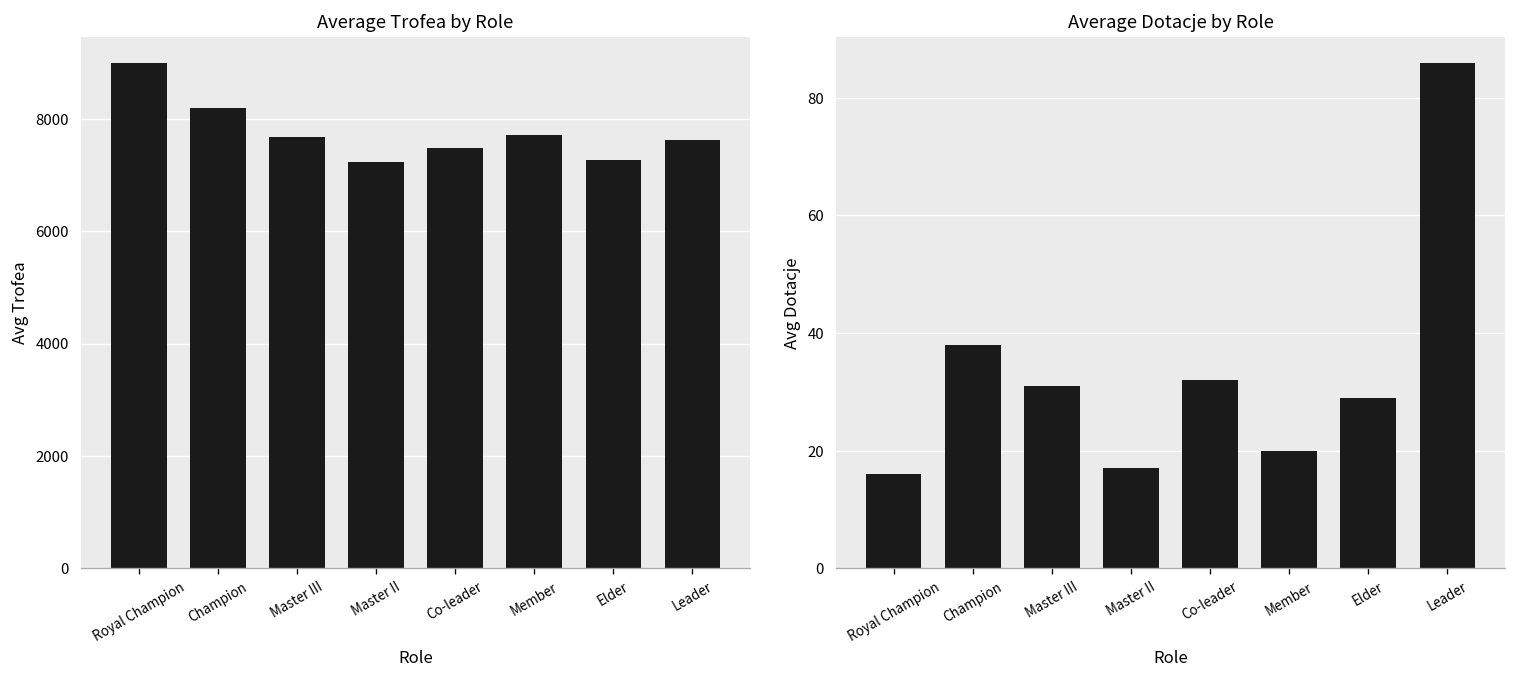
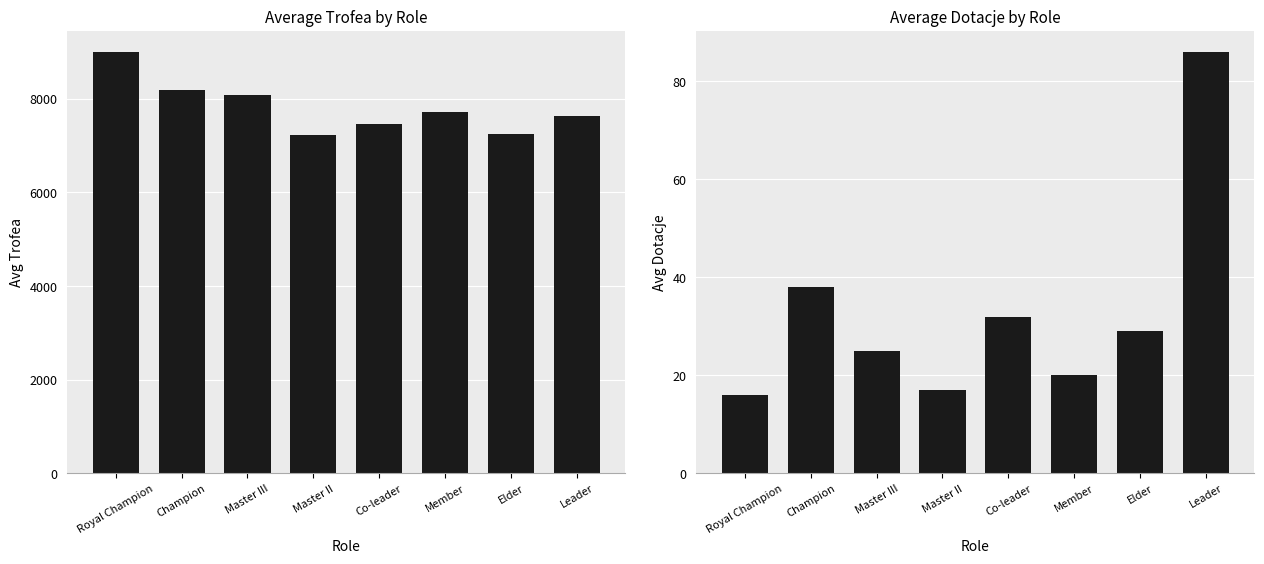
Average Trofea by Role, Master III: 7700 -> 8100
Average Dotacje by Role, Master III: 31 -> 25
